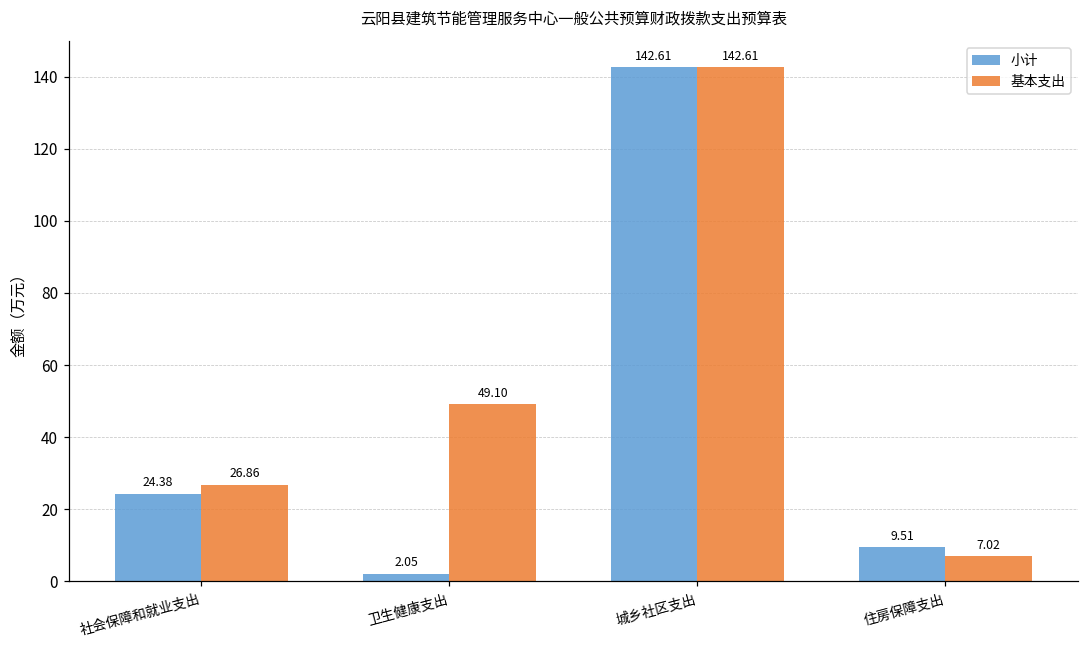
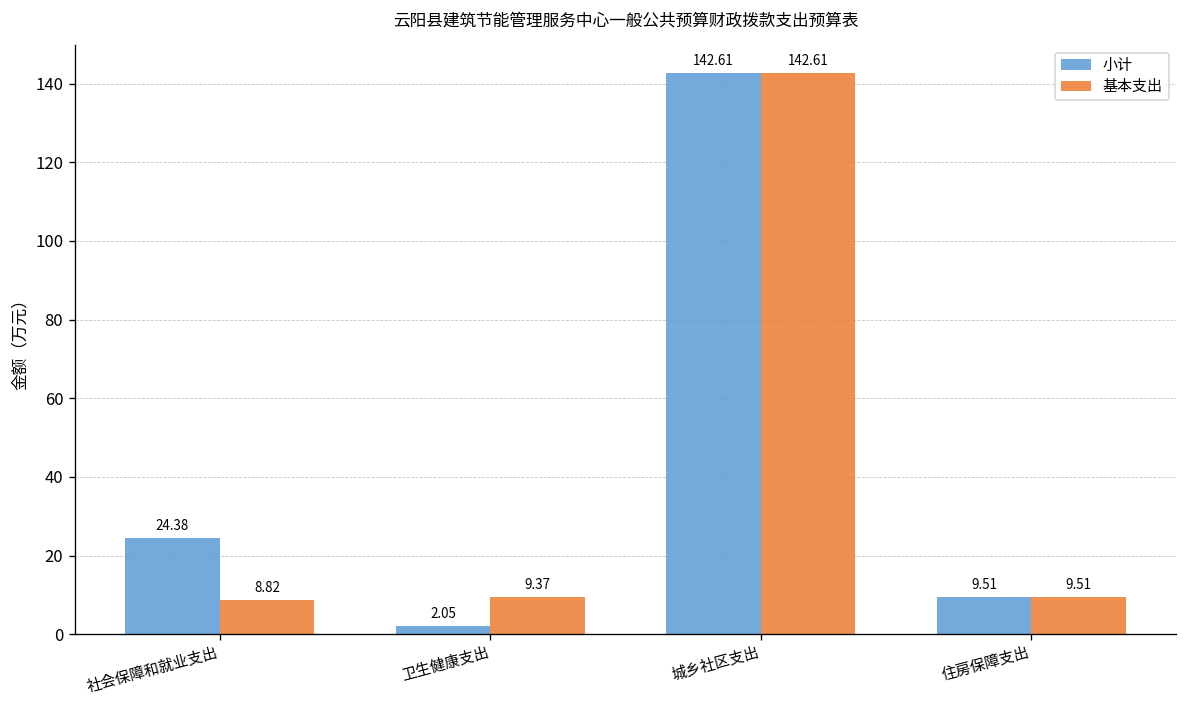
基本支出, 社会保障和就业支出: 26.86 -> 8.82
基本支出, 卫生健康支出: 49.10 -> 9.37
基本支出, 住房保障支出: 7.02 -> 9.51
